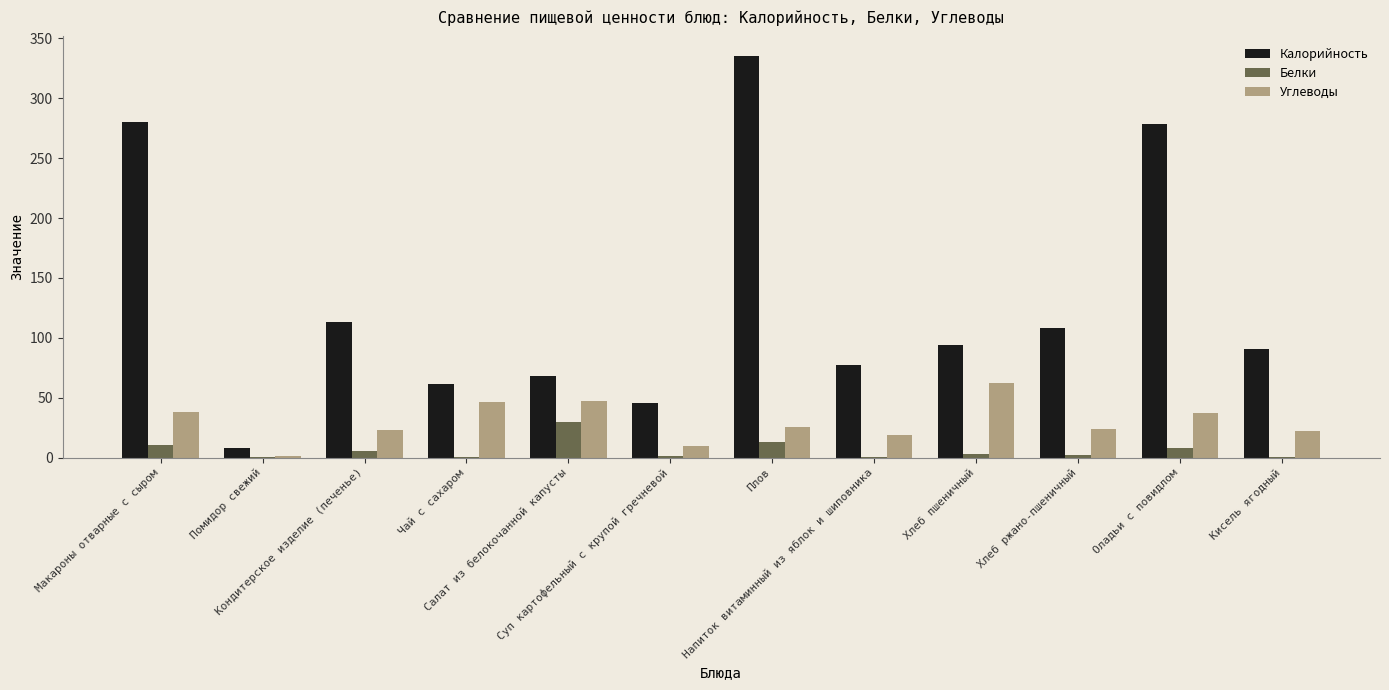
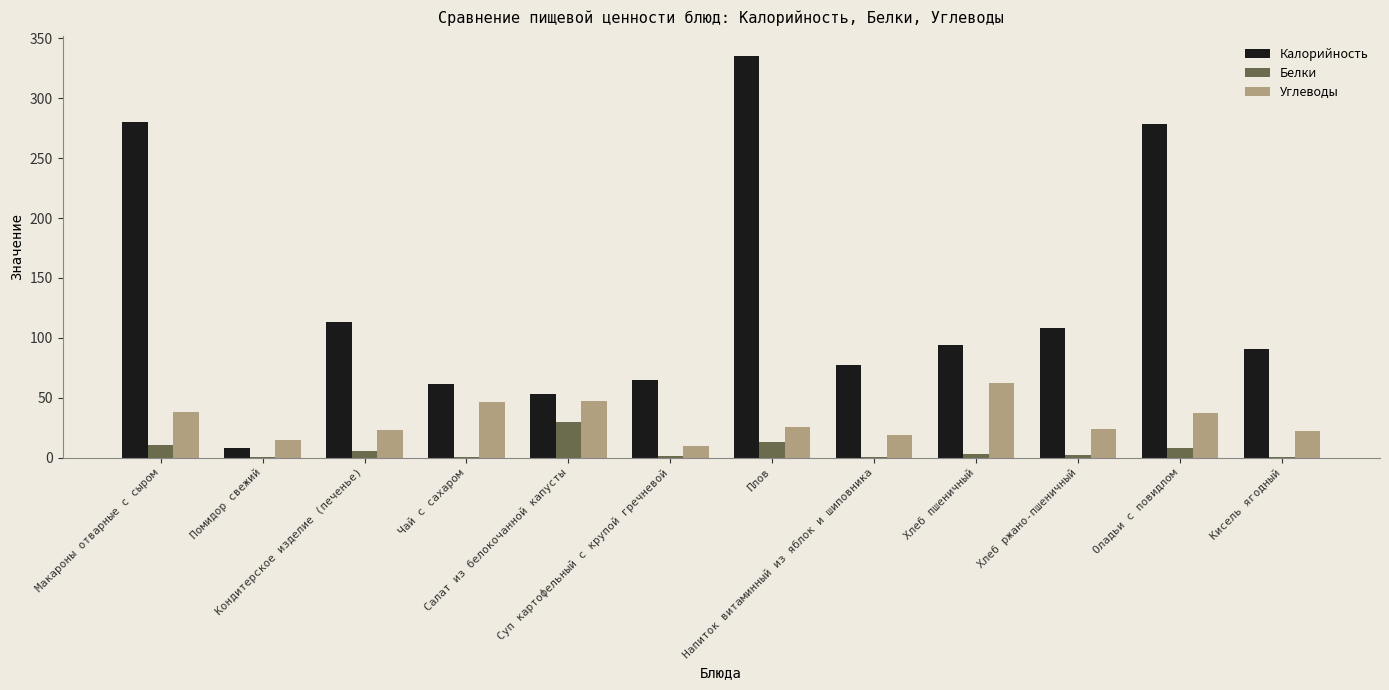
Углеводы, Помидор свежий: 1 -> 15
Калорийность, Салат из белокочанной капусты: 68 -> 53
Калорийность, Суп картофельный с крупой гречневой: 45 -> 65
